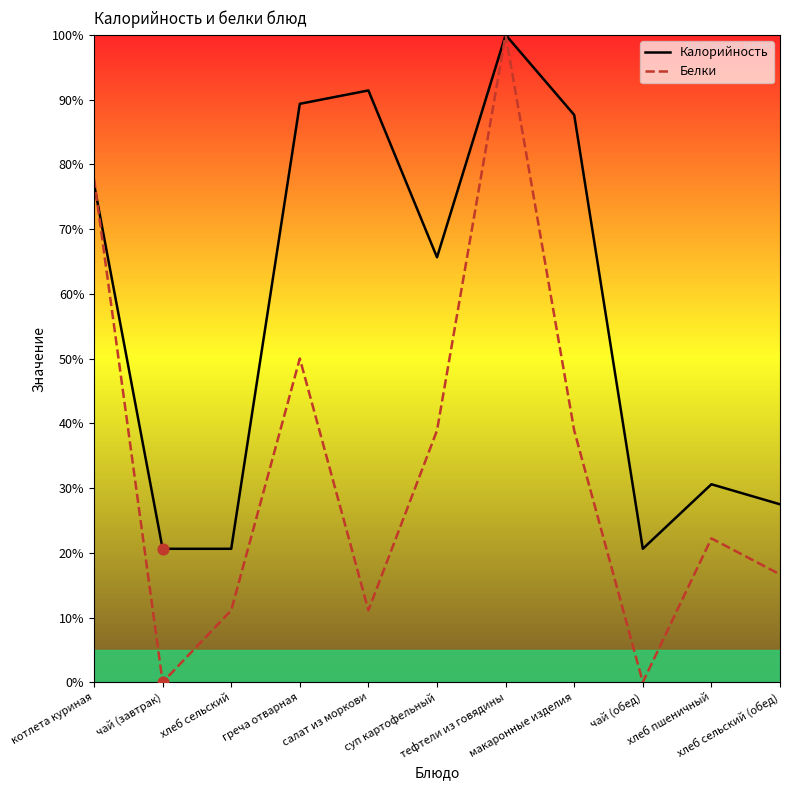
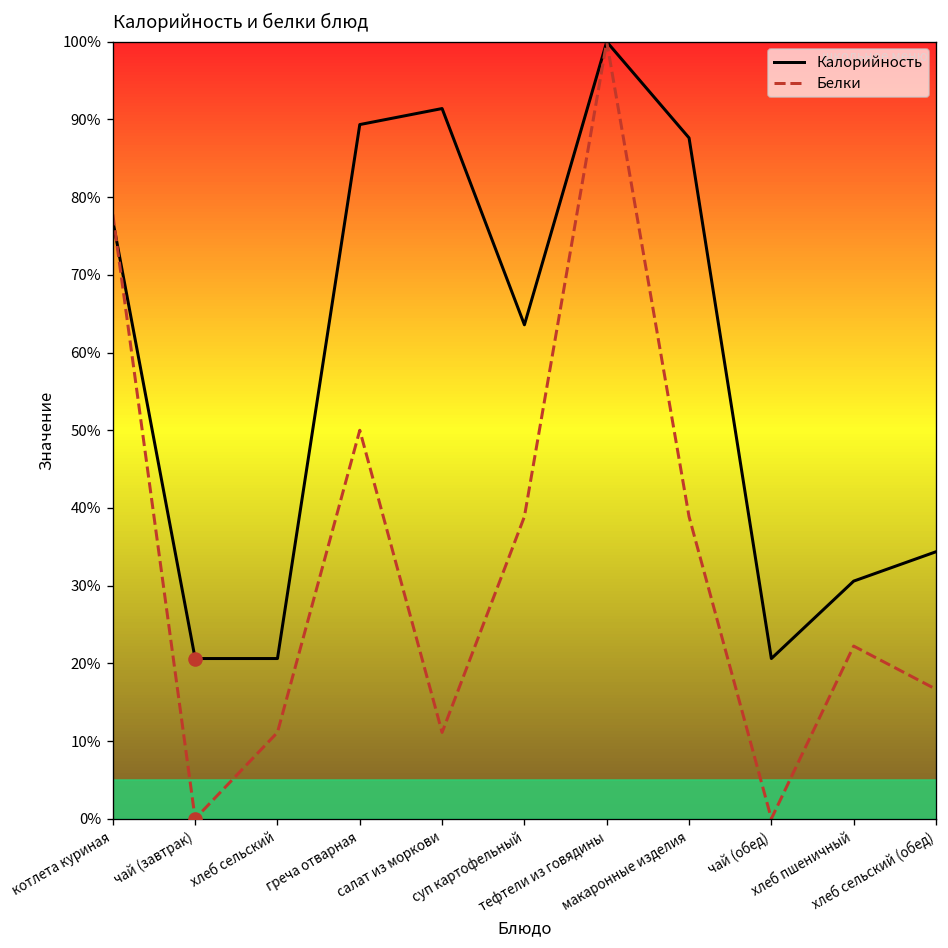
Калорийность, суп картофельный: 66% -> 64%
Калорийность, хлеб сельский (обед): 27% -> 34%
